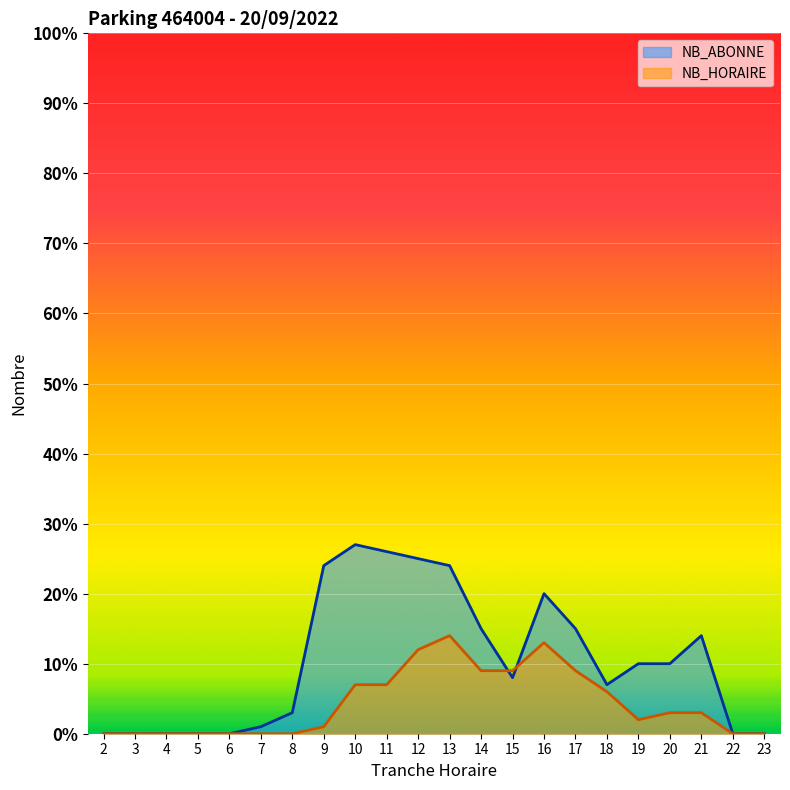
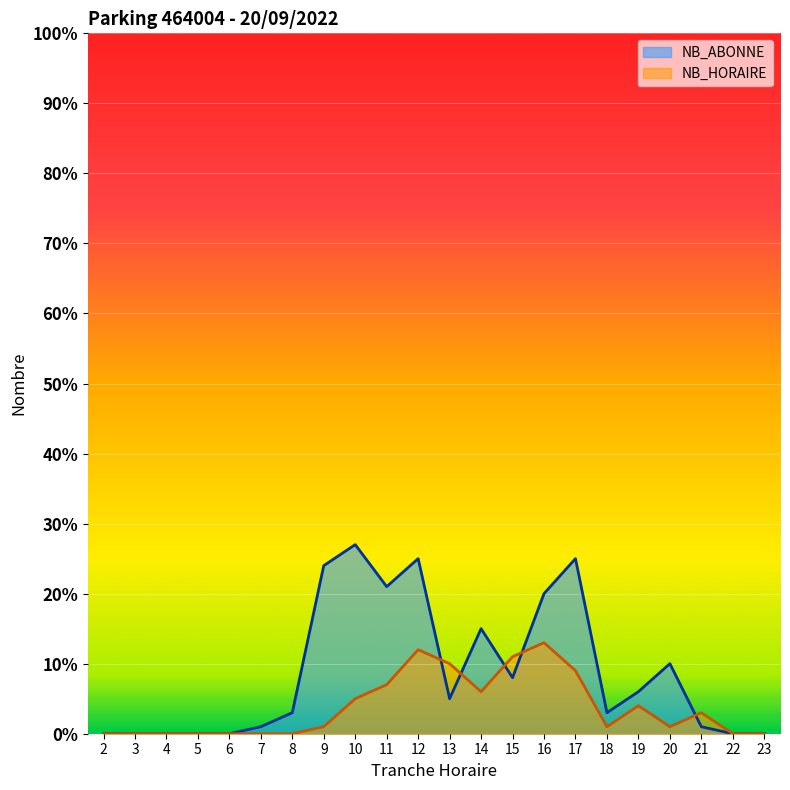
NB_HORAIRE, 10: 7% -> 5%
NB_ABONNE, 11: 26% -> 21%
NB_ABONNE, 13: 24% -> 5%
NB_HORAIRE, 13: 14% -> 10%
NB_HORAIRE, 14: 9% -> 6%
NB_HORAIRE, 15: 9% -> 11%
NB_ABONNE, 17: 15% -> 25%
NB_ABONNE, 18: 7% -> 3%
NB_HORAIRE, 18: 6% -> 1%
NB_ABONNE, 19: 10% -> 6%
NB_HORAIRE, 19: 2% -> 4%
NB_HORAIRE, 20: 3% -> 1%
NB_ABONNE, 21: 14% -> 1%
